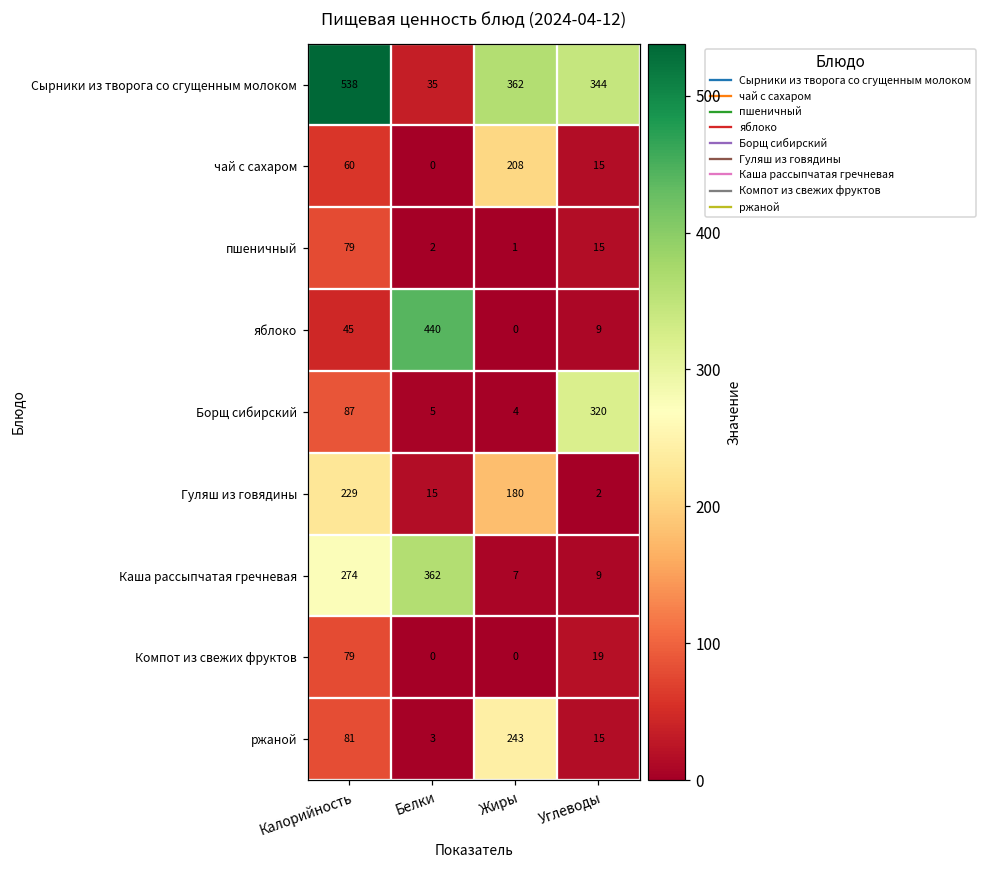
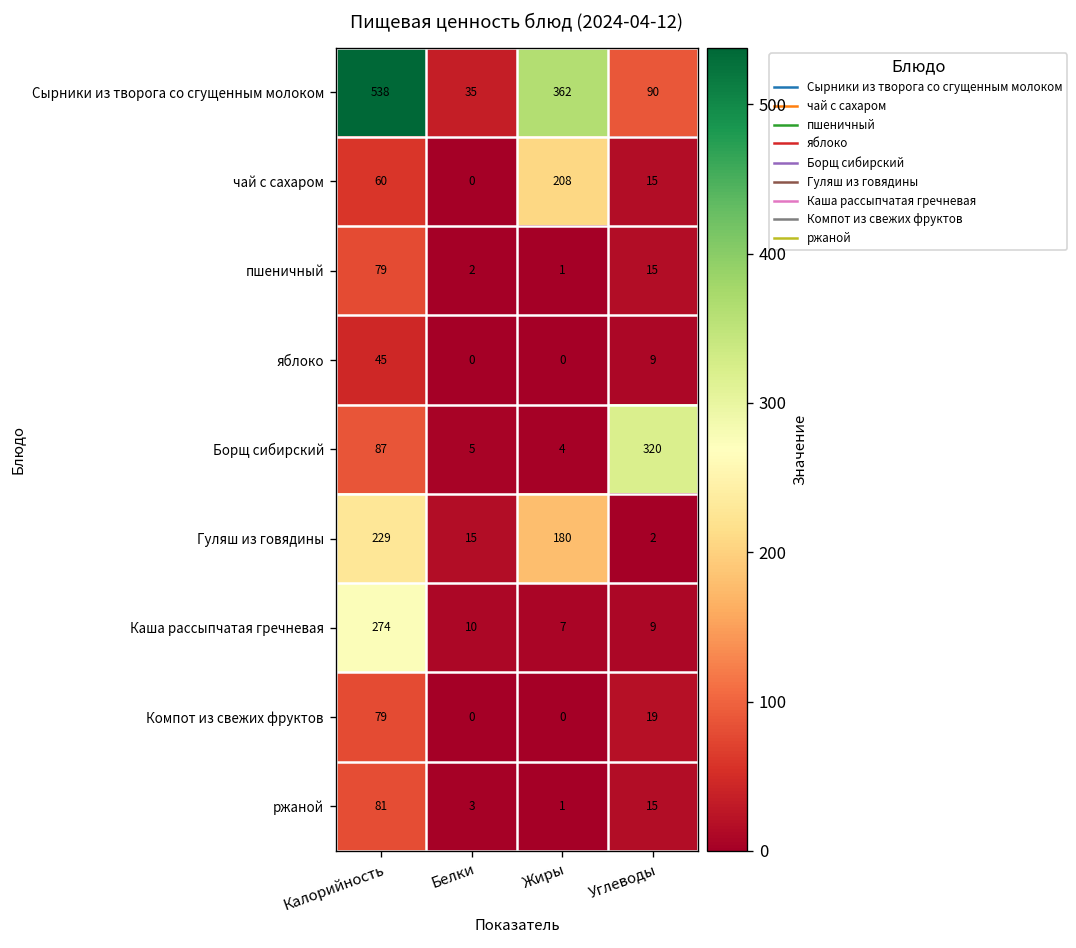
Сырники из творога со сгущенным молоком, Углеводы: 344 -> 90
яблоко, Белки: 440 -> 0
Каша рассыпчатая гречневая, Белки: 362 -> 10
ржаной, Жиры: 243 -> 1
